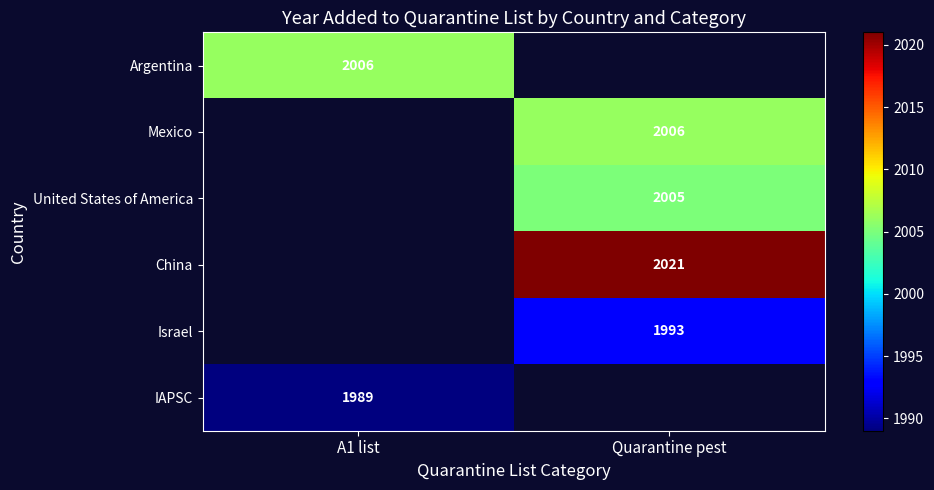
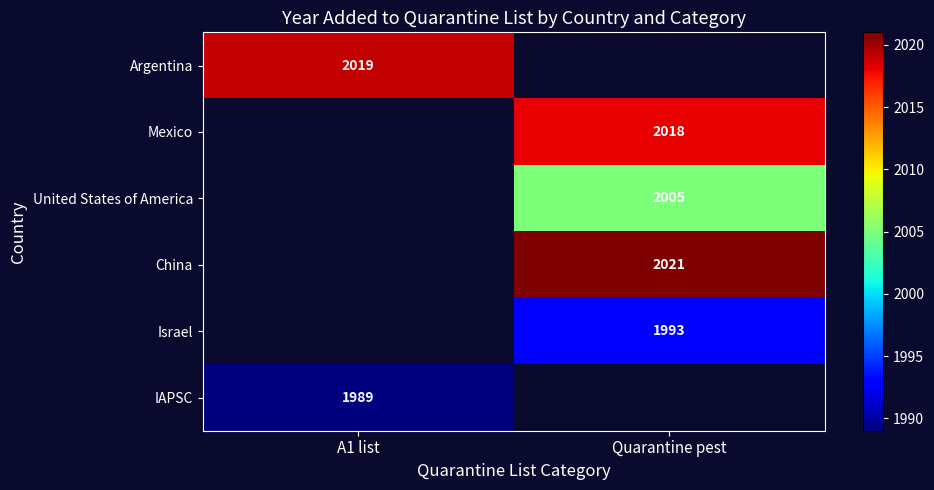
Argentina, A1 list: 2006 -> 2019
Mexico, Quarantine pest: 2006 -> 2018
